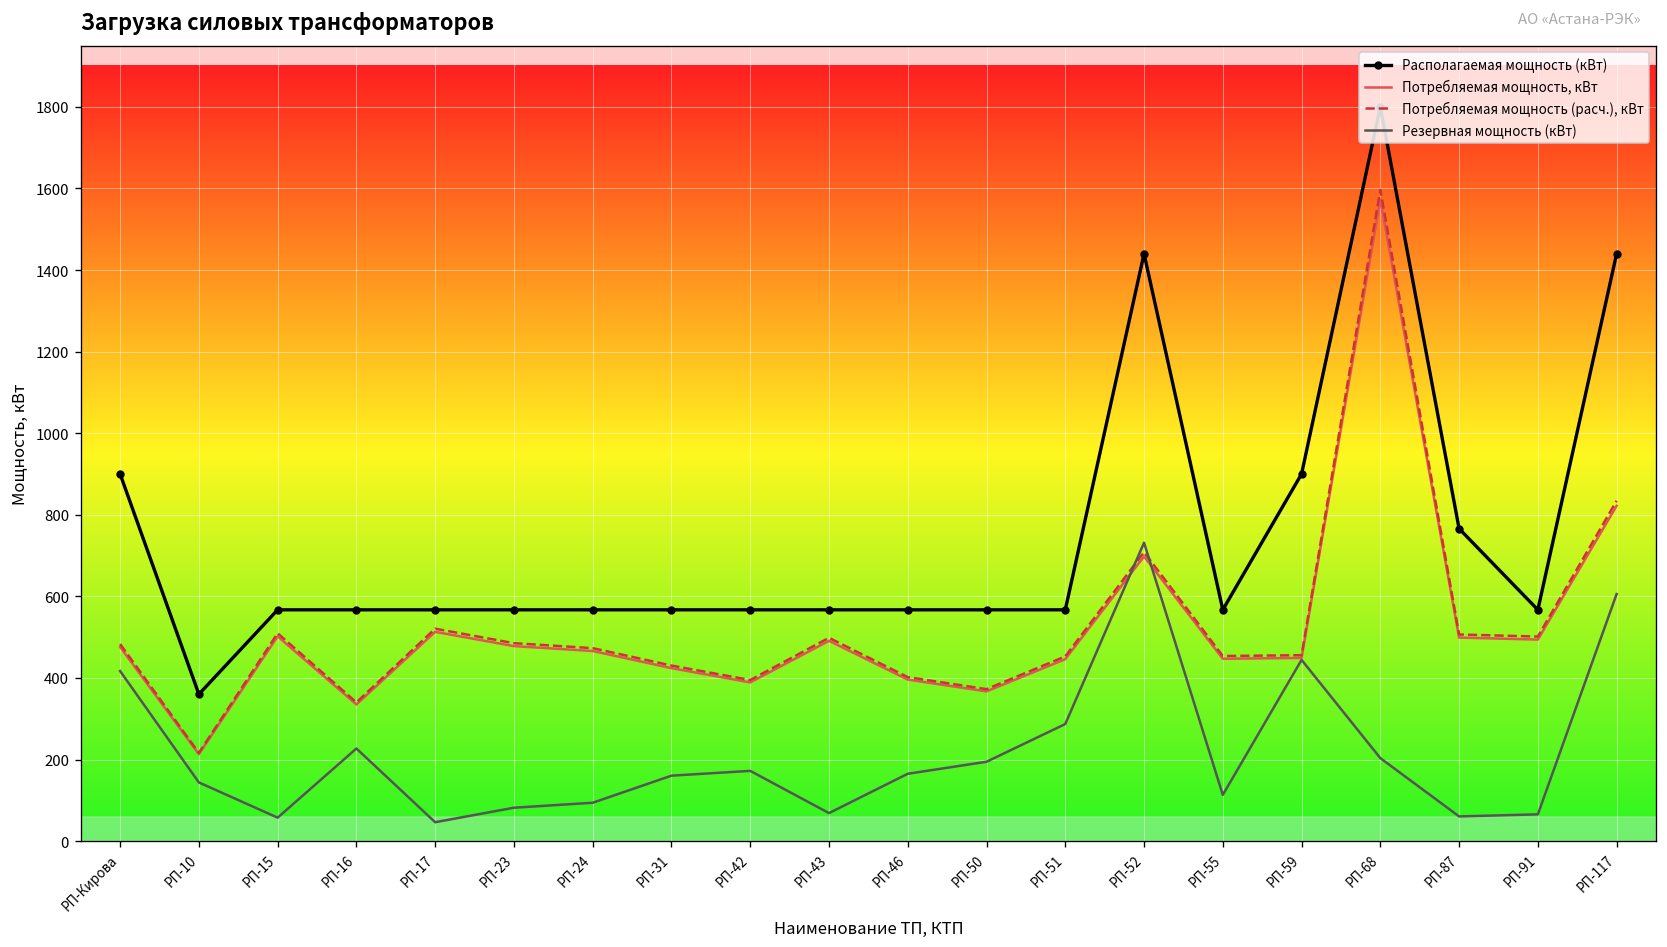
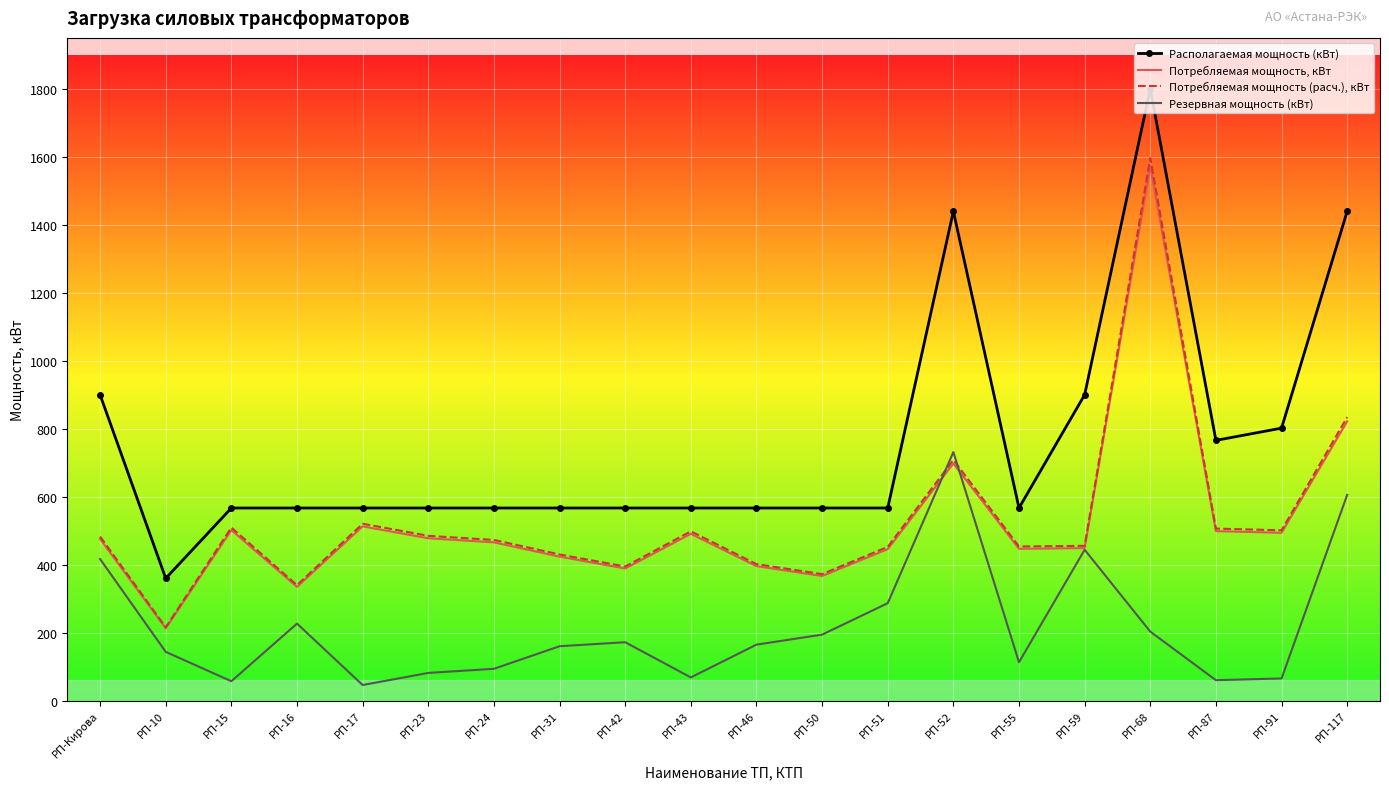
Располагаемая мощность (кВт), РП-91: 570 -> 800
